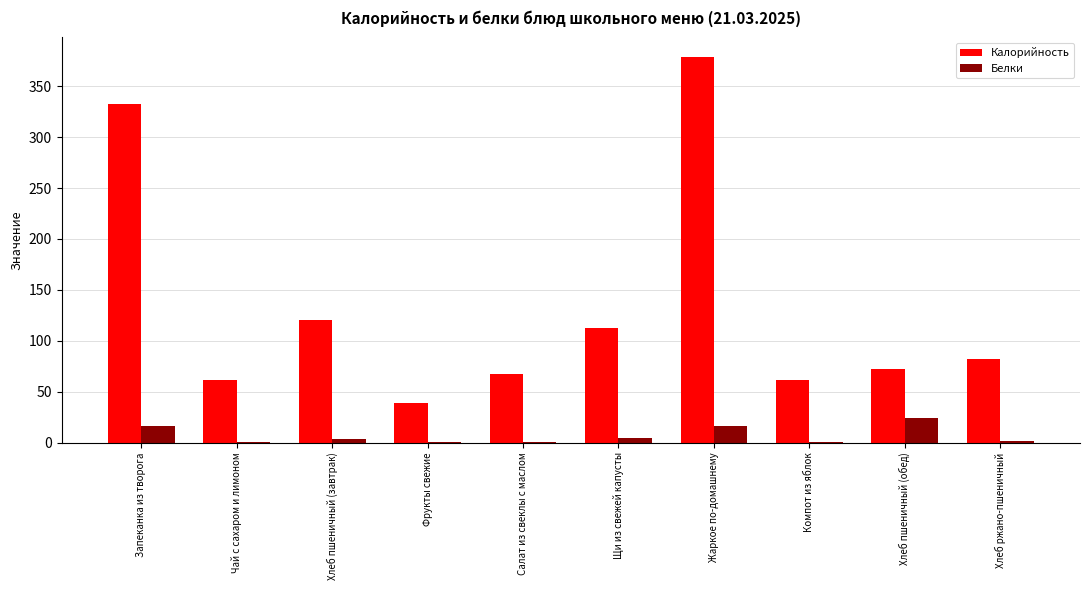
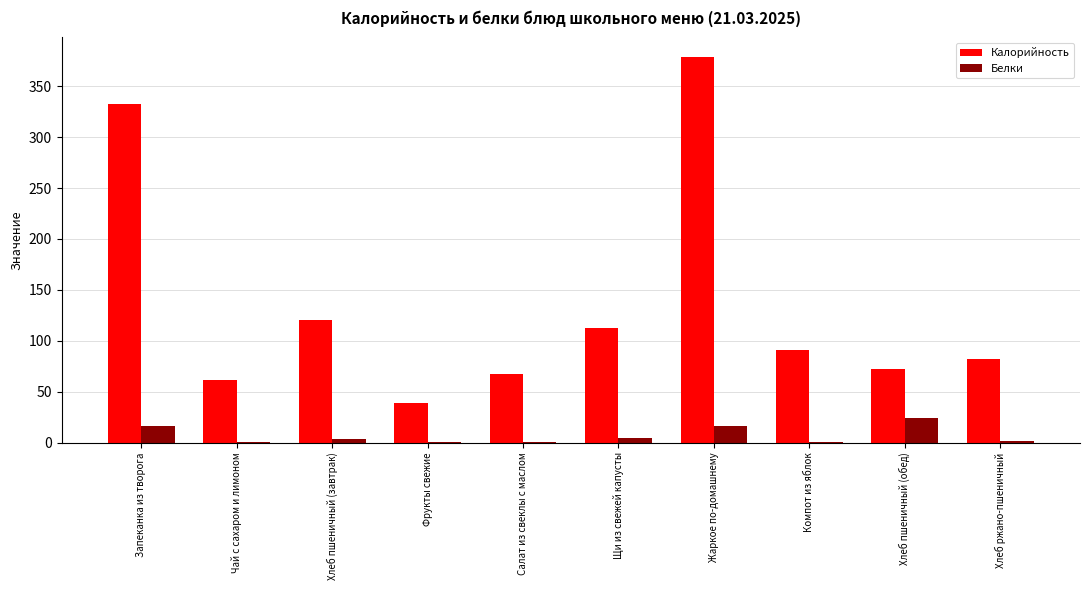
Калорийность, Компот из яблок: 61 -> 91
